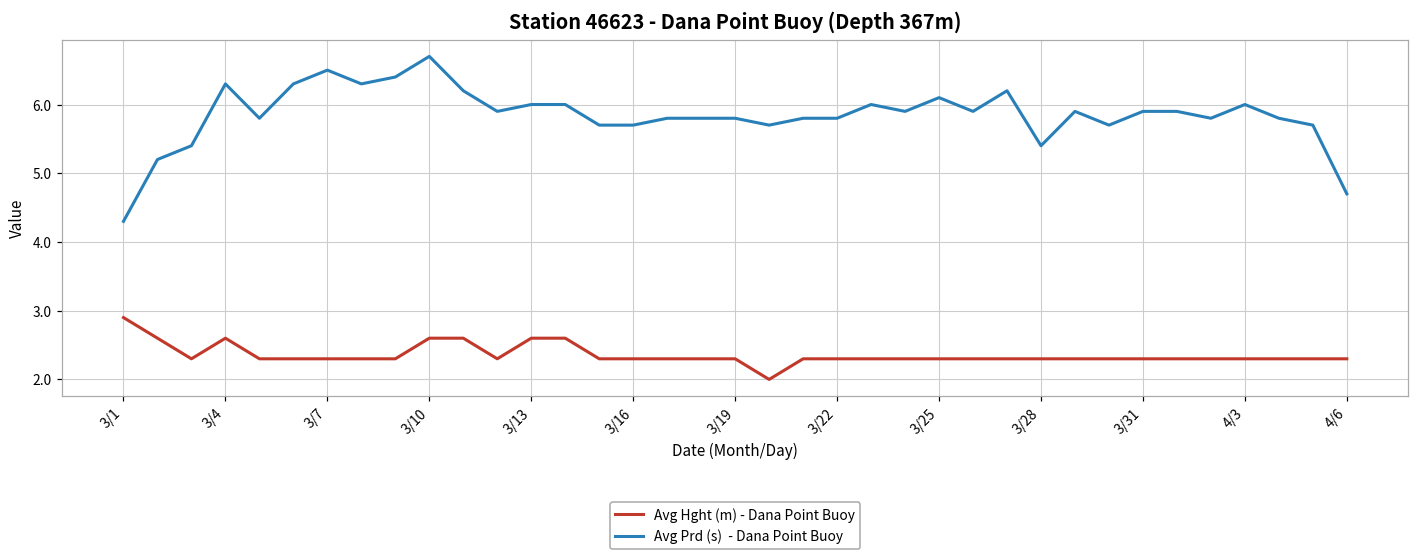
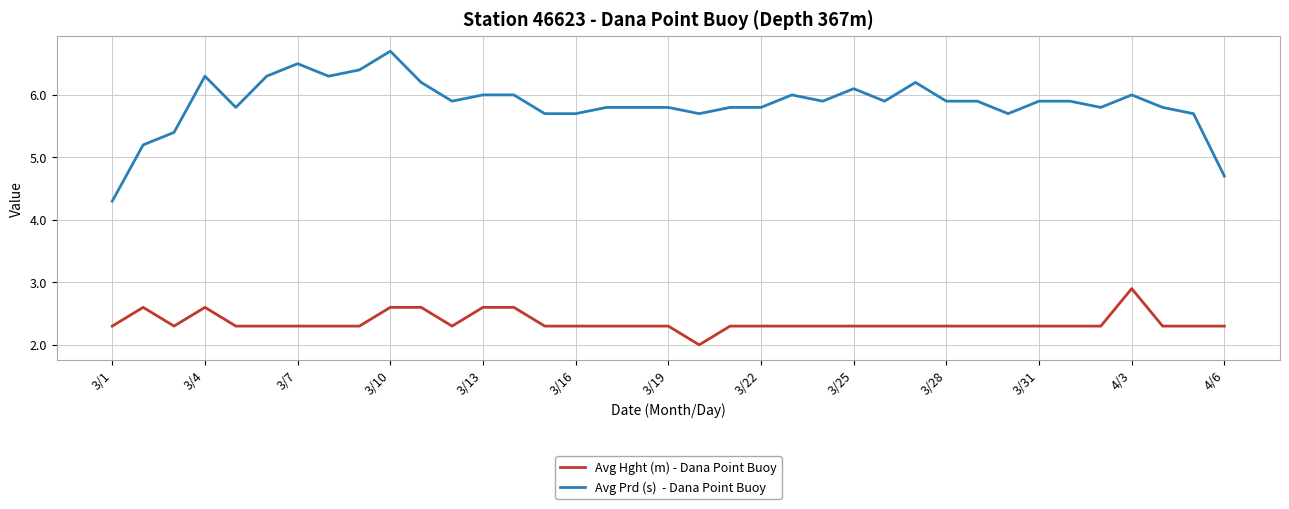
Avg Hght (m) - Dana Point Buoy, 3/1: 2.9 -> 2.3
Avg Prd (s) - Dana Point Buoy, 3/28: 5.4 -> 5.9
Avg Hght (m) - Dana Point Buoy, 4/3: 2.3 -> 2.9
